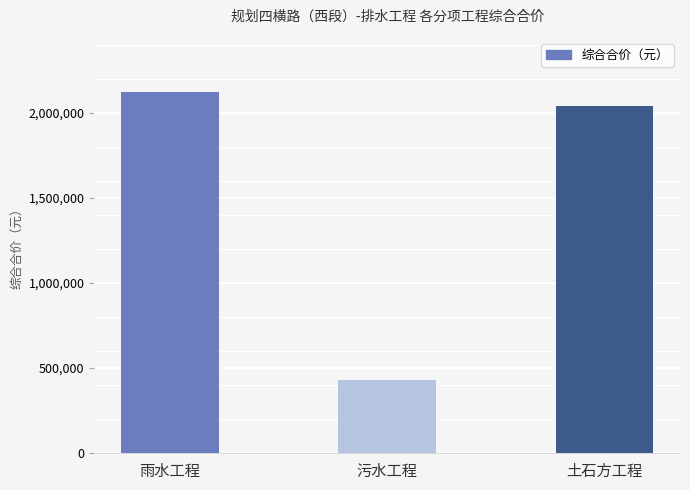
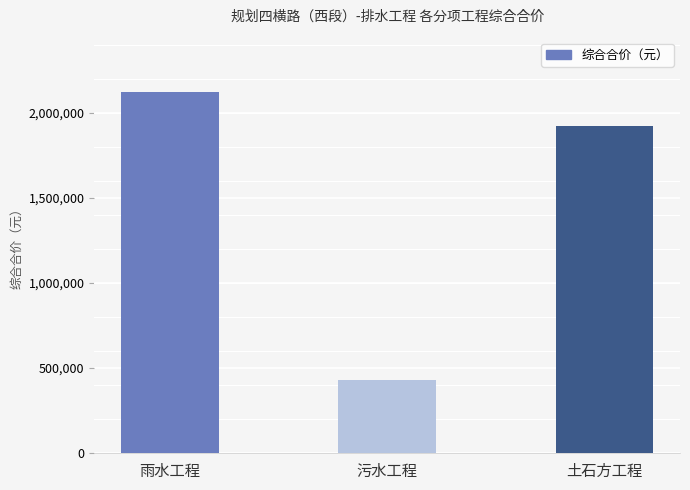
土石方工程: 2,040,000 -> 1,920,000
